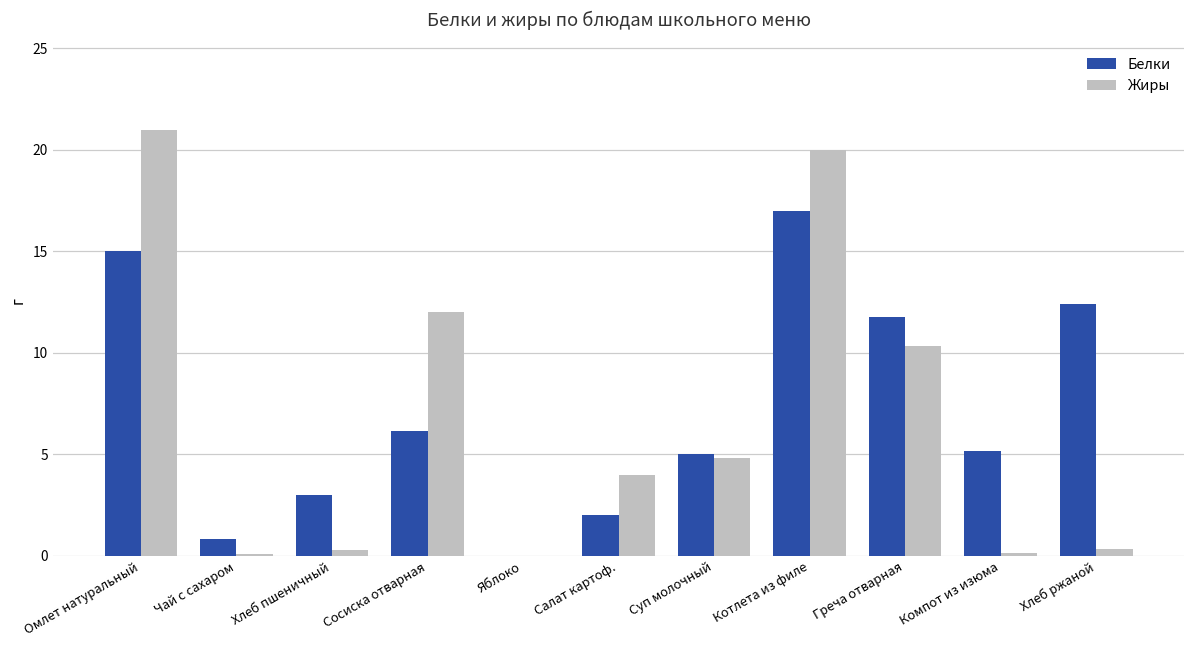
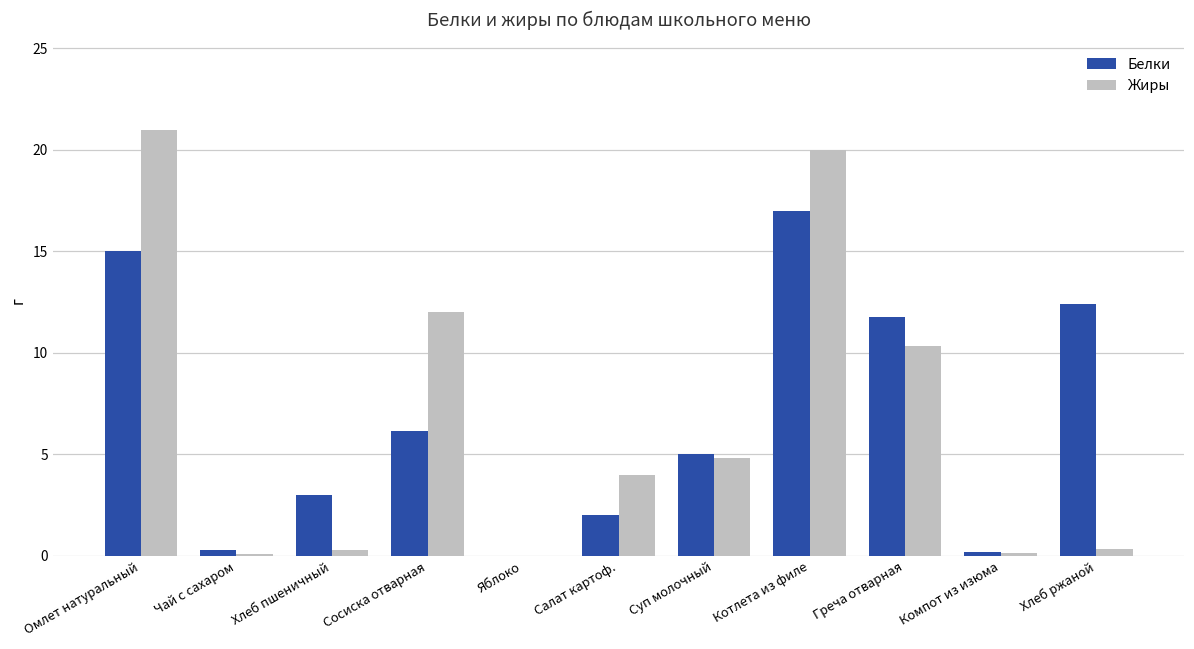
Белки, Чай с сахаром: 0.8 -> 0.3
Белки, Компот из изюма: 5.2 -> 0.2
